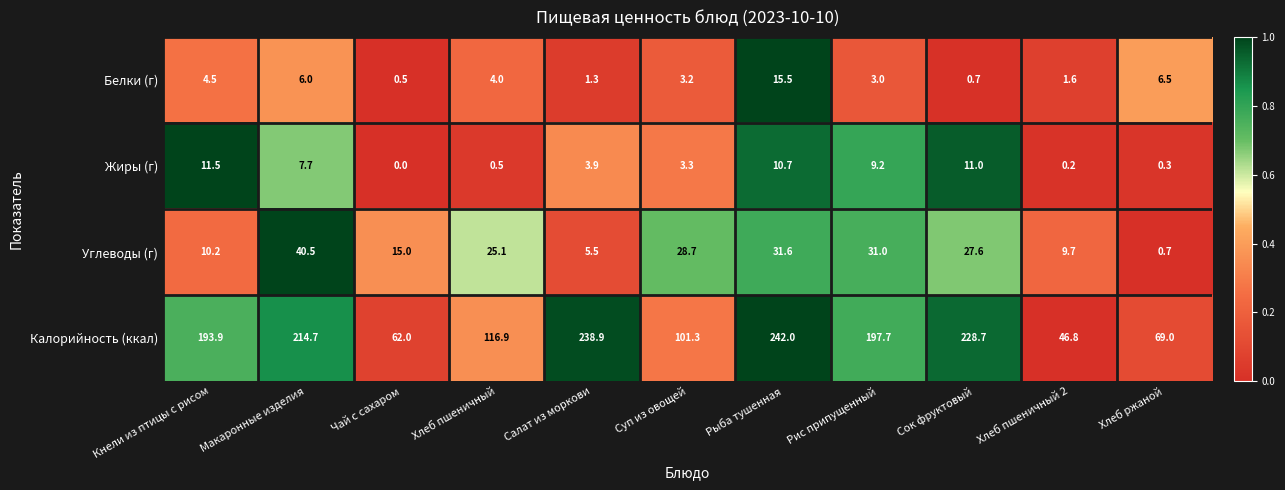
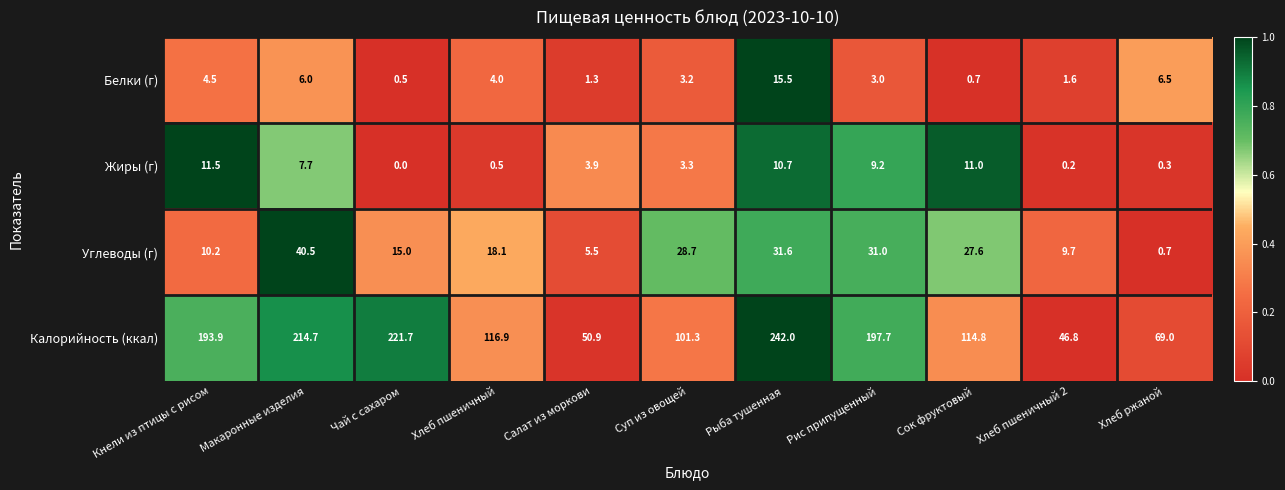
Углеводы (г), Хлеб пшеничный: 25.1 -> 18.1
Калорийность (ккал), Чай с сахаром: 62.0 -> 221.7
Калорийность (ккал), Салат из моркови: 238.9 -> 50.9
Калорийность (ккал), Сок фруктовый: 228.7 -> 114.8
